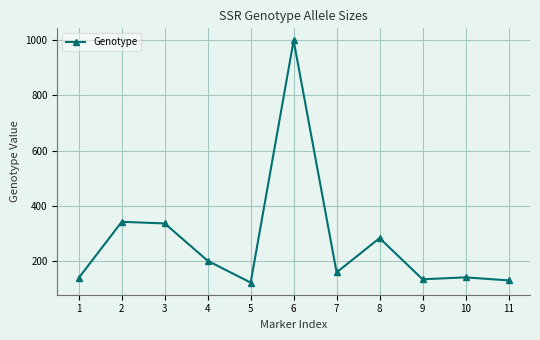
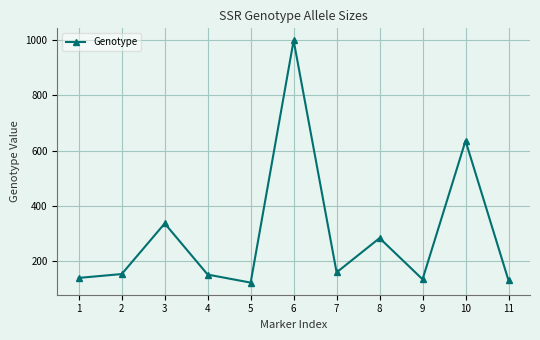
2: 340 -> 150
4: 200 -> 150
10: 140 -> 640
